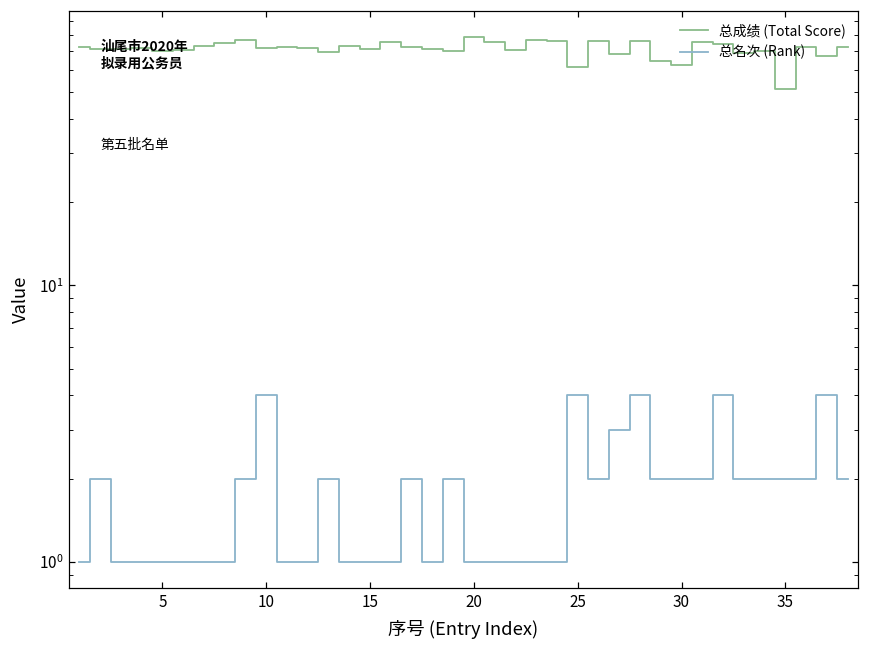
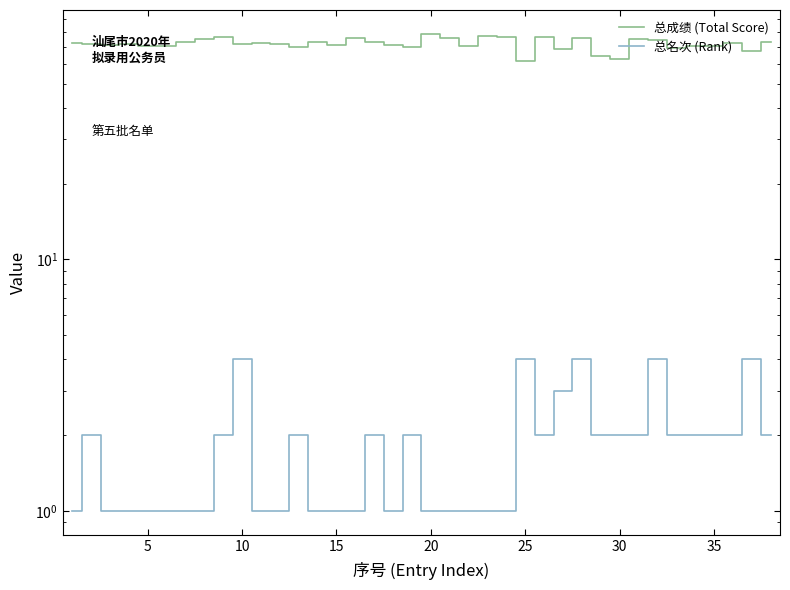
总成绩 (Total Score), 35: 51 -> 71
